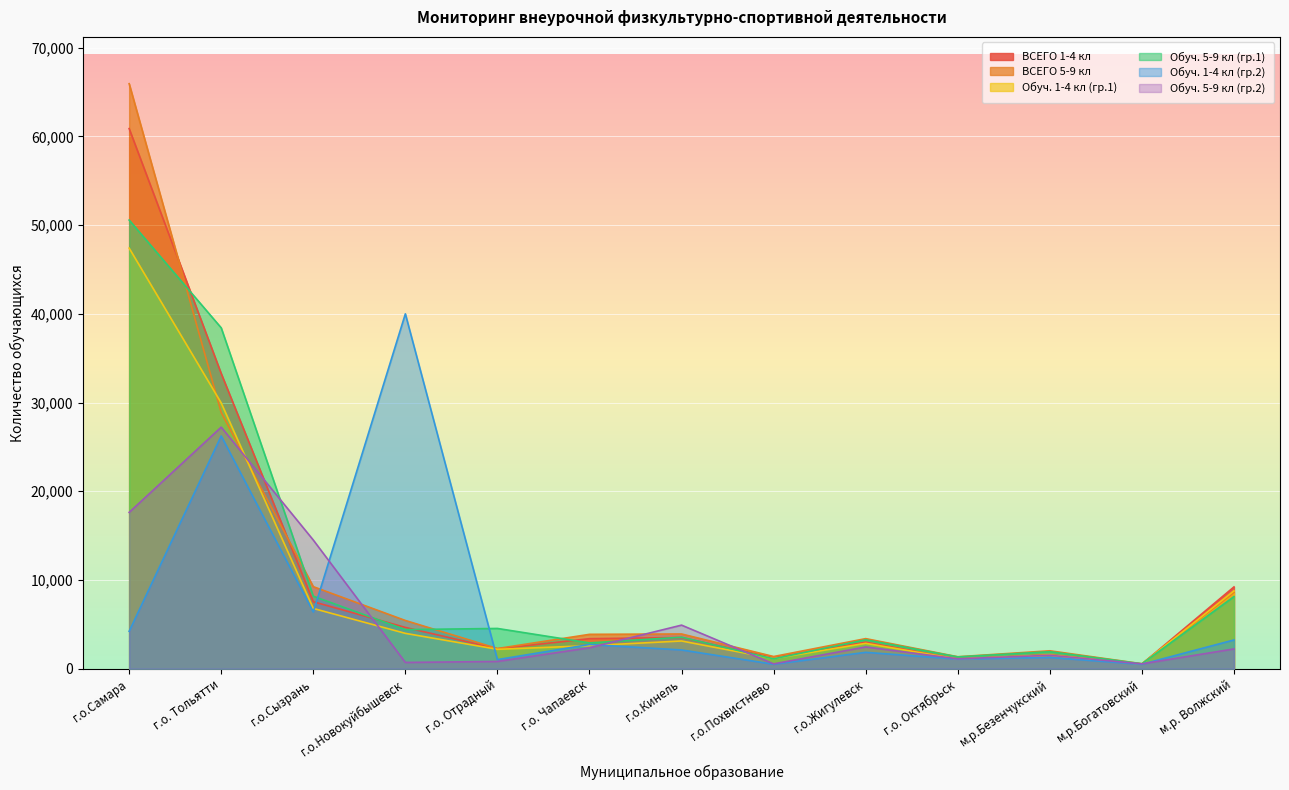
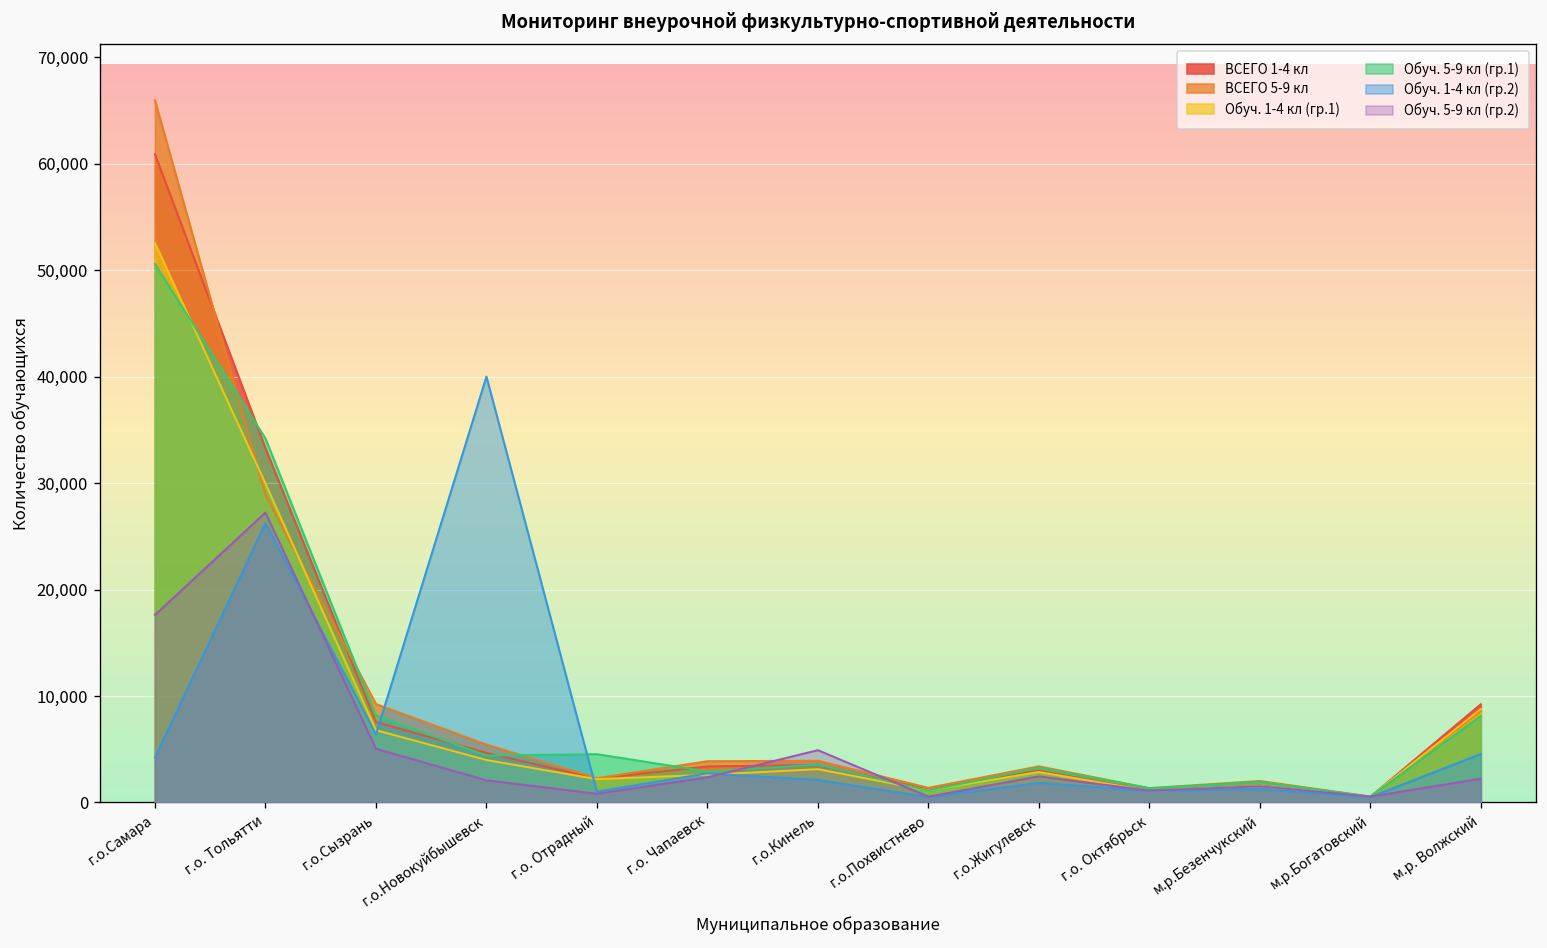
Обуч. 1-4 кл (гр.1), г.о.Самара: 47,000 -> 53,000
Обуч. 5-9 кл (гр.1), г.о. Тольятти: 38,000 -> 34,000
Обуч. 5-9 кл (гр.2), г.о.Сызрань: 15,000 -> 5,000
Обуч. 5-9 кл (гр.2), г.о.Новокуйбышевск: 1,000 -> 2,000
Обуч. 1-4 кл (гр.2), м.р. Волжский: 3,000 -> 5,000
